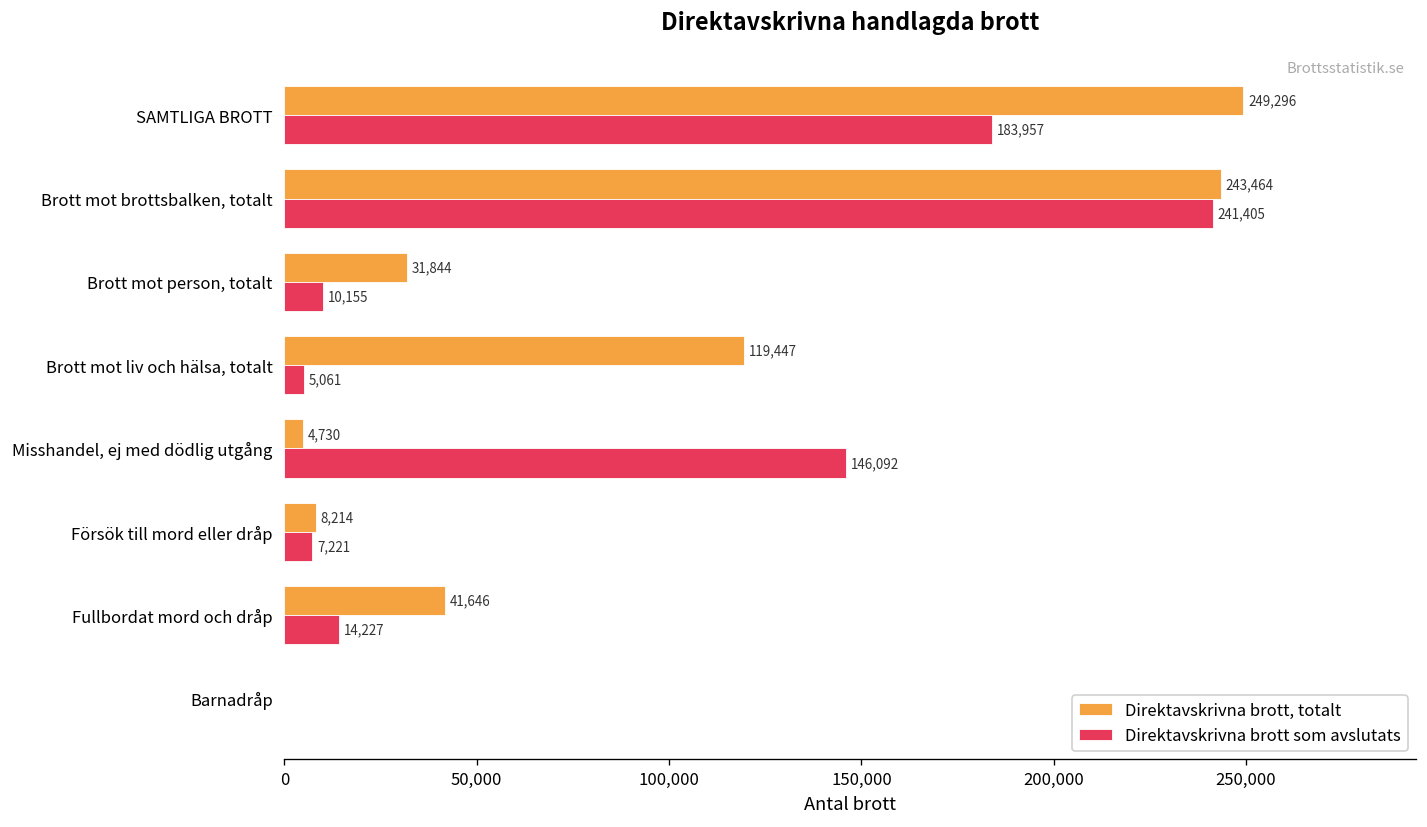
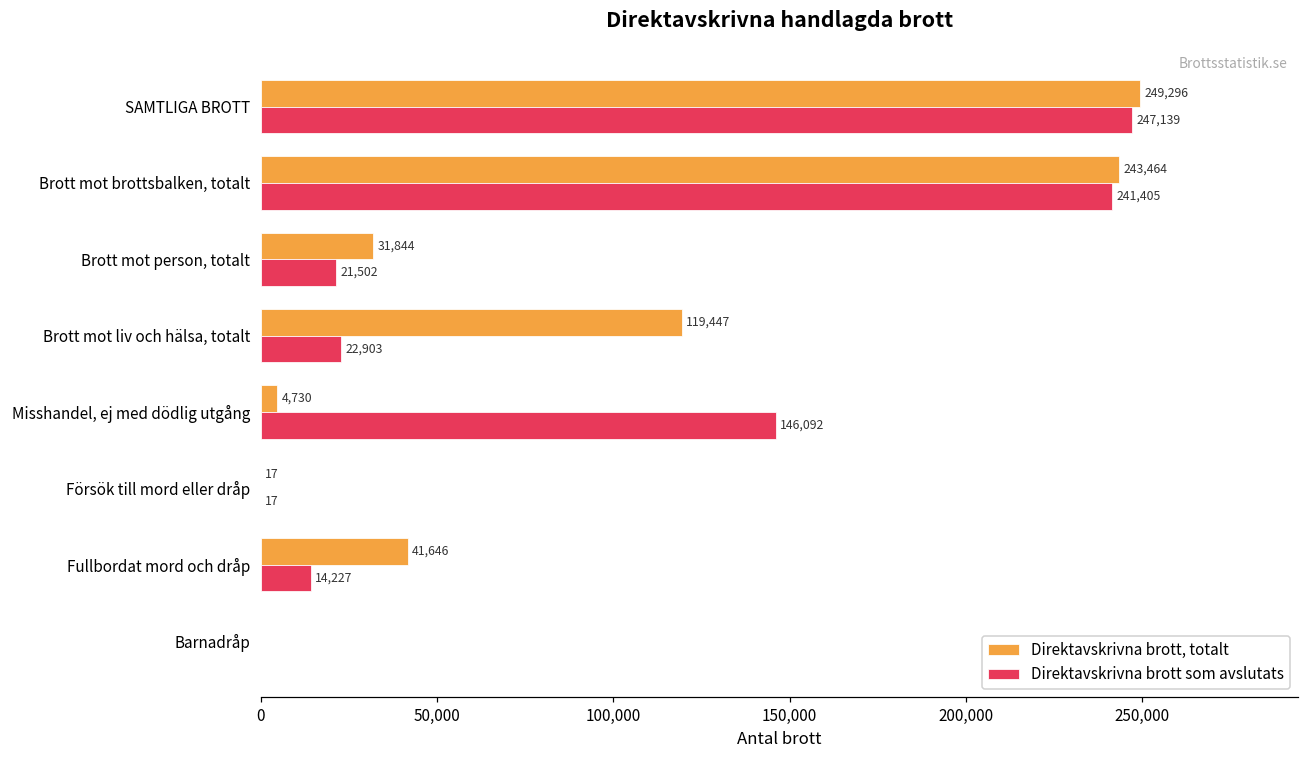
Direktavskrivna brott som avslutats, SAMTLIGA BROTT: 183,957 -> 247,139
Direktavskrivna brott som avslutats, Brott mot person, totalt: 10,155 -> 21,502
Direktavskrivna brott som avslutats, Brott mot liv och hälsa, totalt: 5,061 -> 22,903
Direktavskrivna brott, totalt, Försök till mord eller dråp: 8,214 -> 17
Direktavskrivna brott som avslutats, Försök till mord eller dråp: 7,221 -> 17
